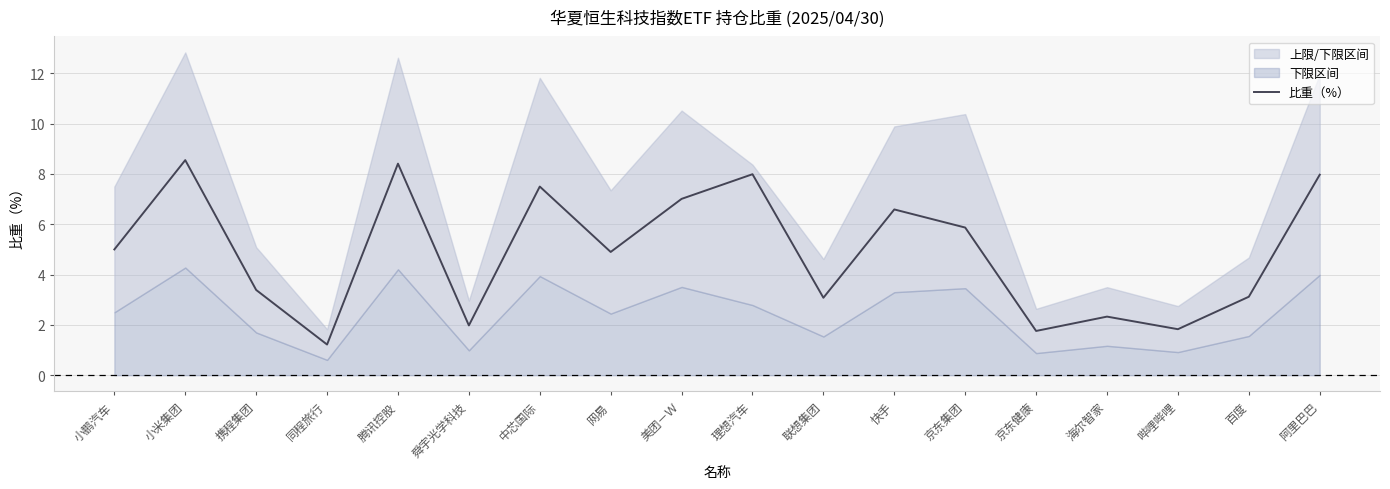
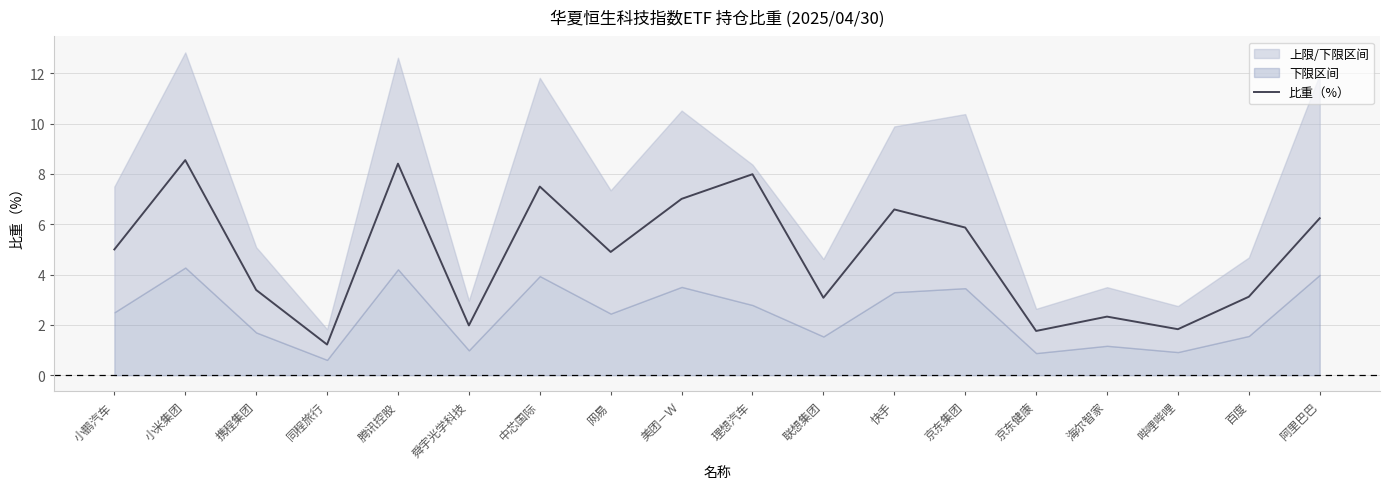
比重（%）, 阿里巴巴: 8.0 -> 6.2
